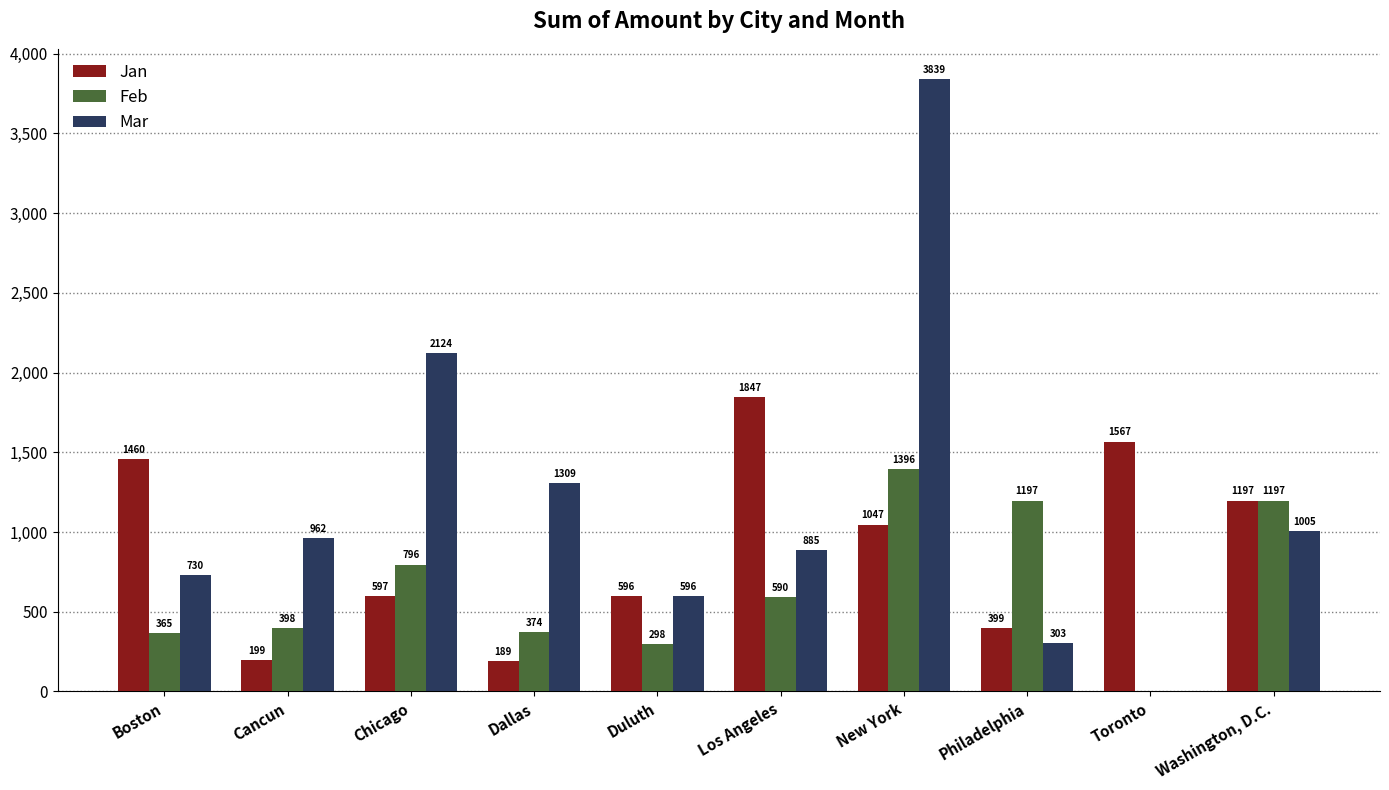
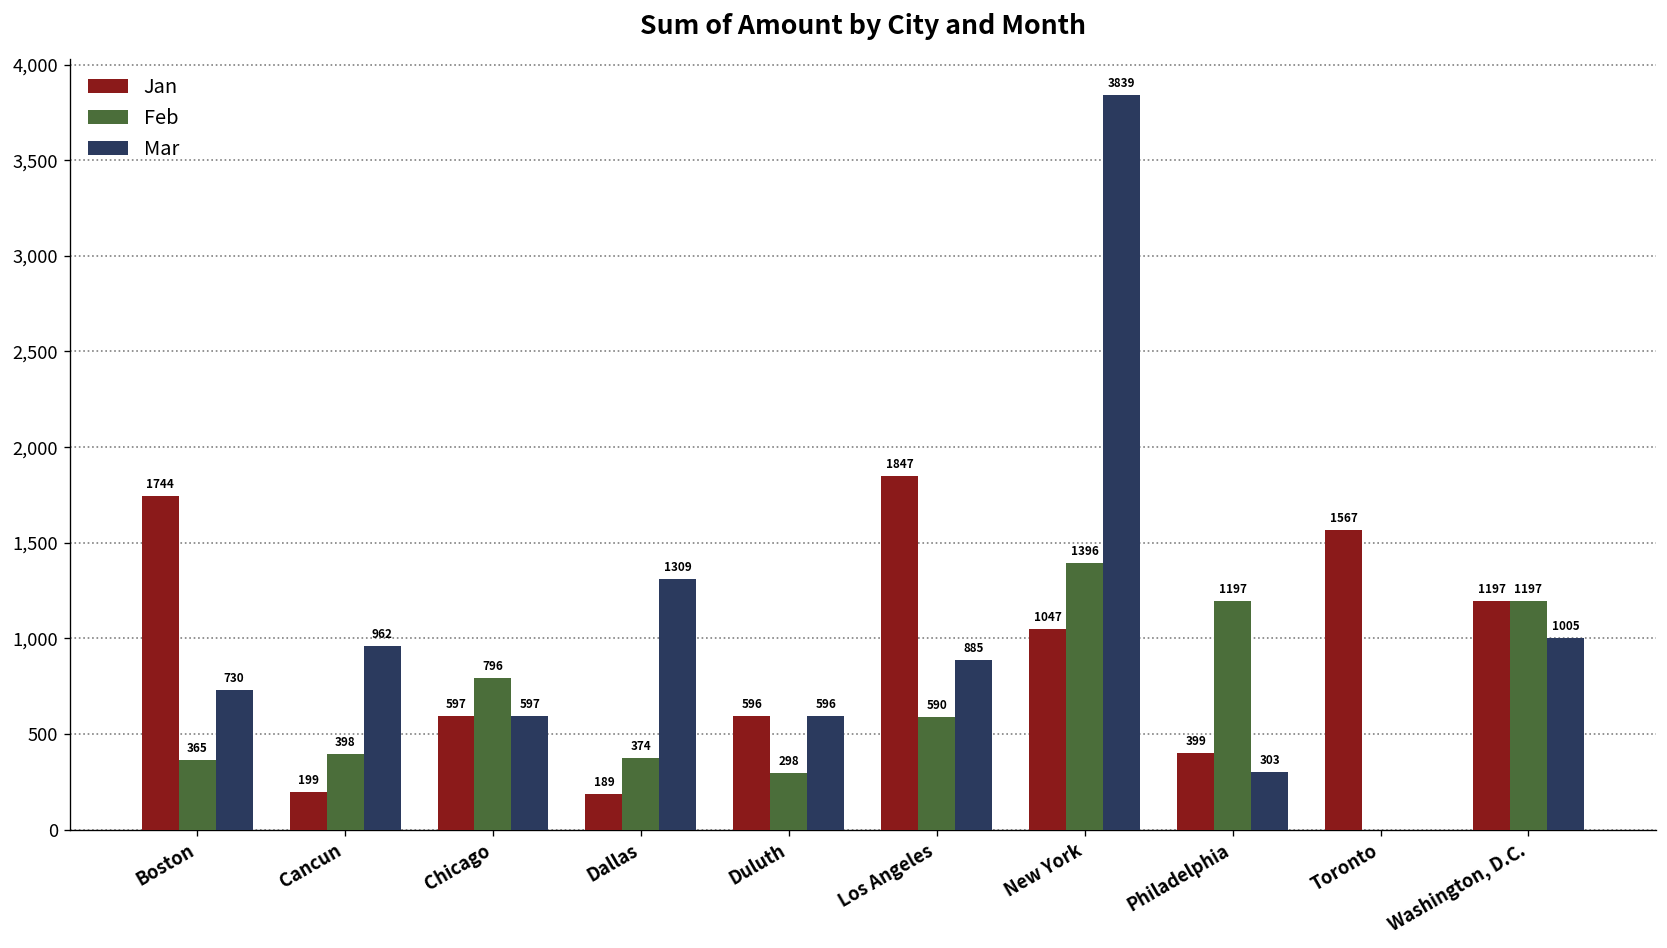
Jan, Boston: 1460 -> 1744
Mar, Chicago: 2124 -> 597
